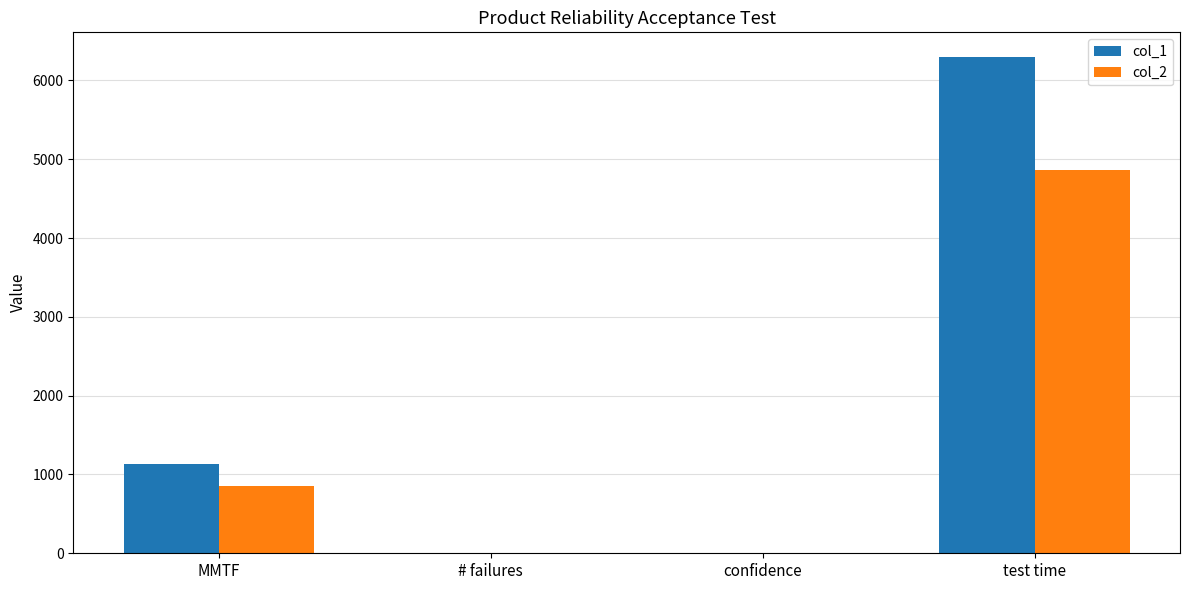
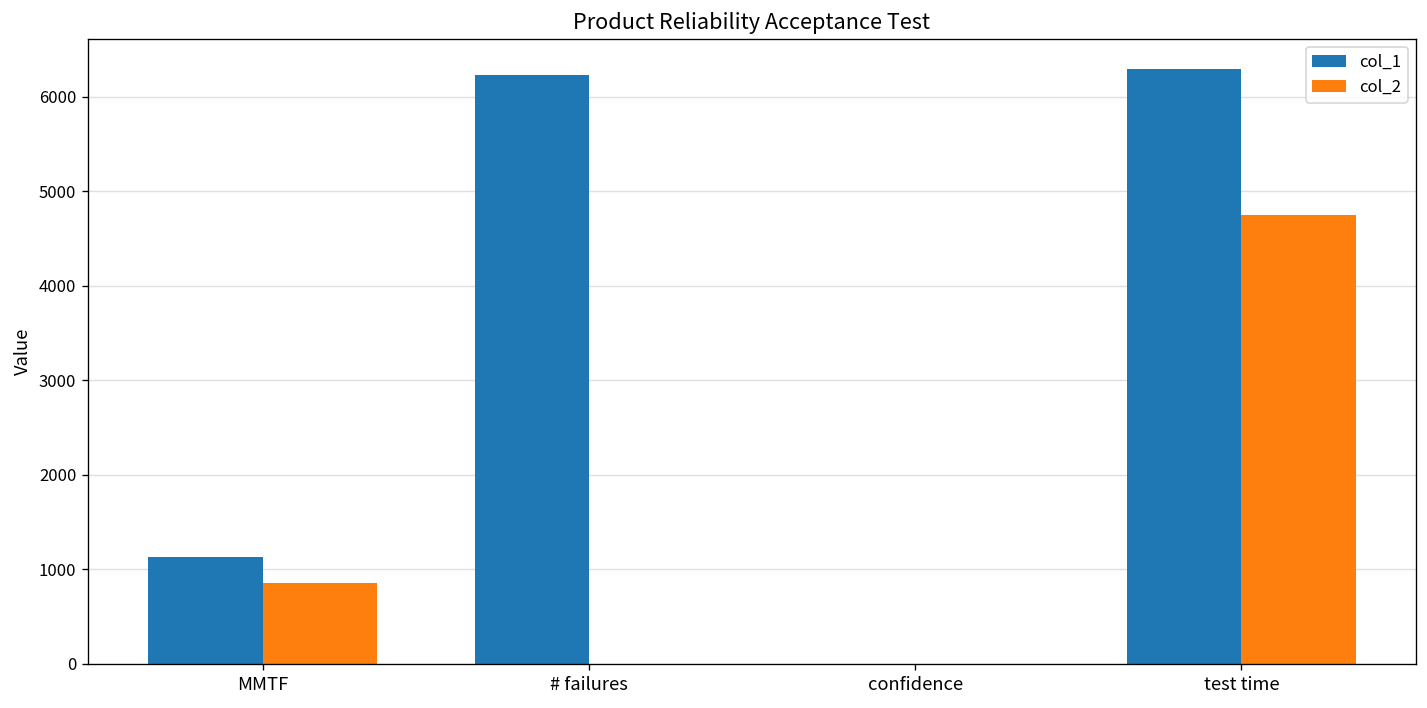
col_1, # failures: 0 -> 6200
col_2, test time: 4900 -> 4700
